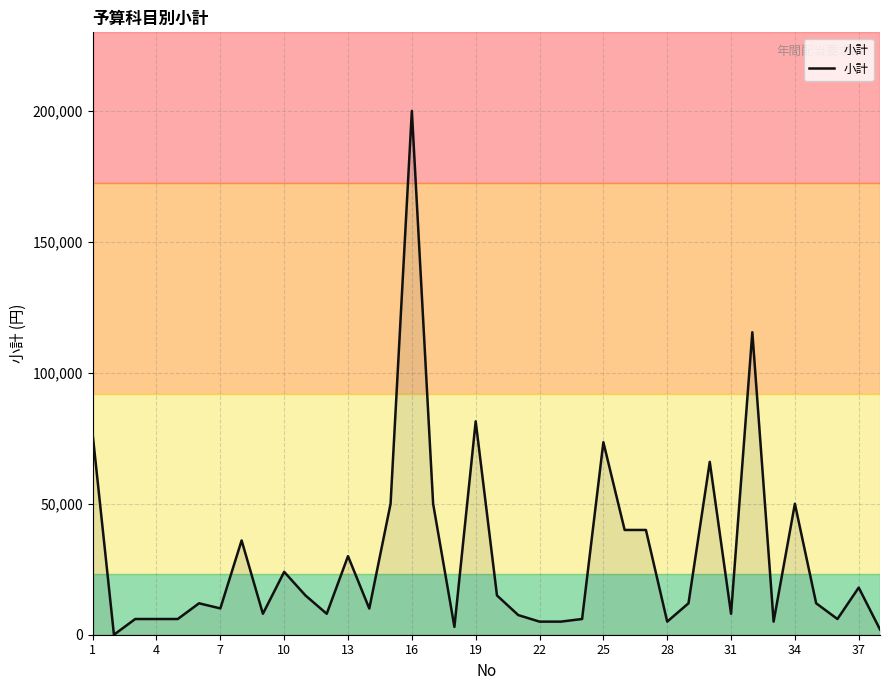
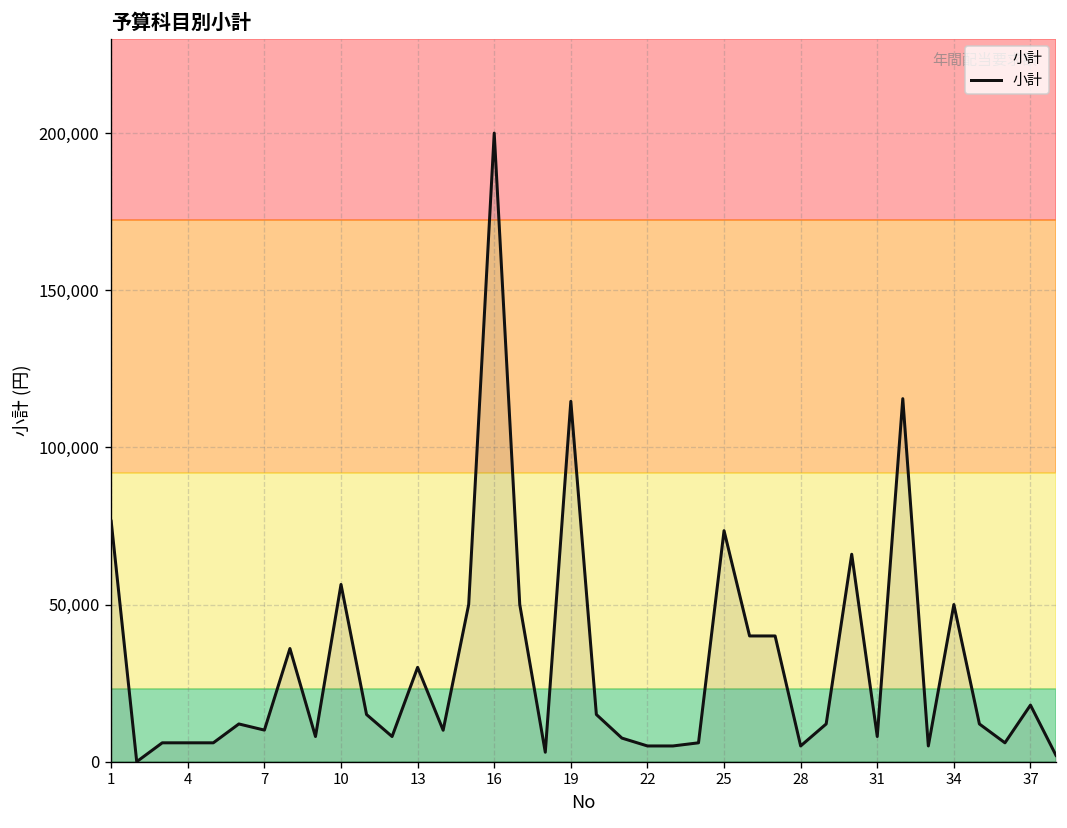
10: 24,000 -> 56,000
19: 81,000 -> 115,000
